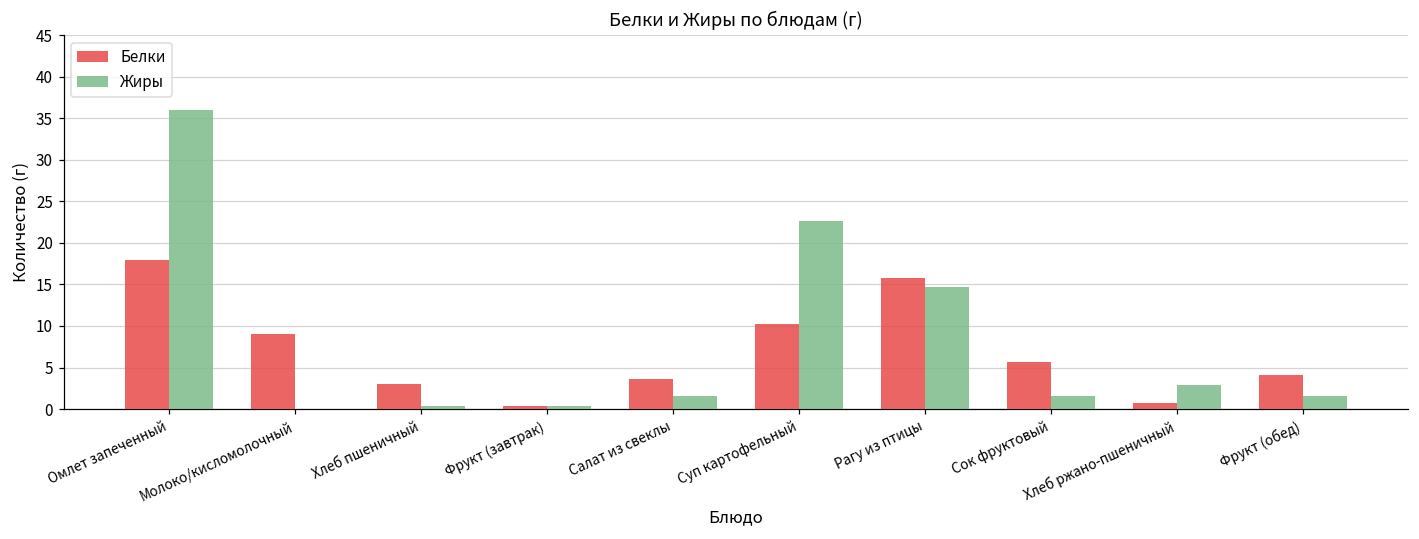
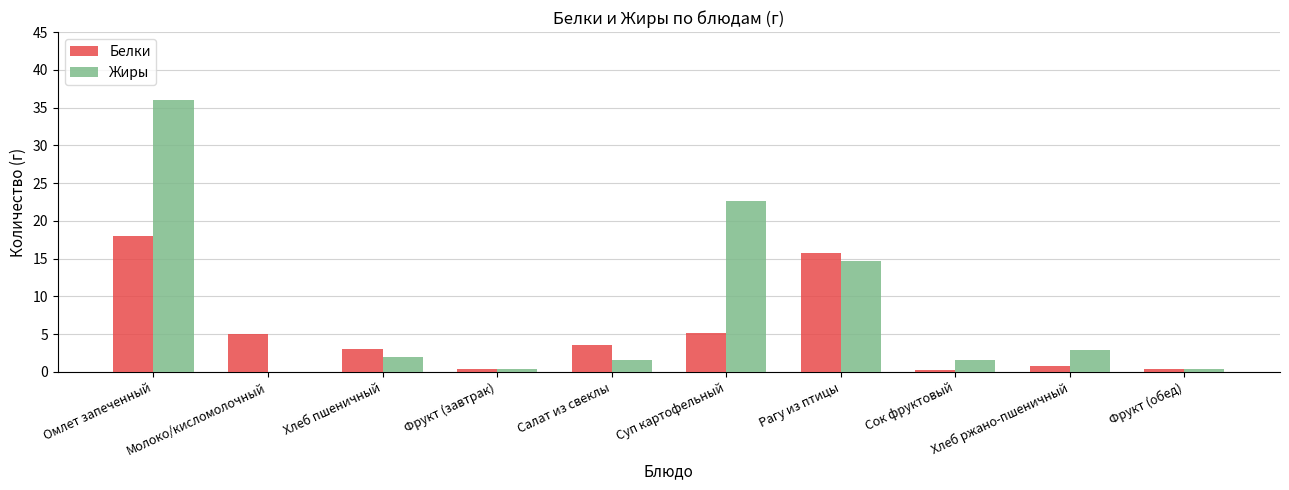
Белки, Молоко/кисломолочный: 9 -> 5
Жиры, Хлеб пшеничный: 0 -> 2
Белки, Суп картофельный: 10 -> 5
Белки, Сок фруктовый: 6 -> 0
Белки, Фрукт (обед): 4 -> 0
Жиры, Фрукт (обед): 2 -> 0
